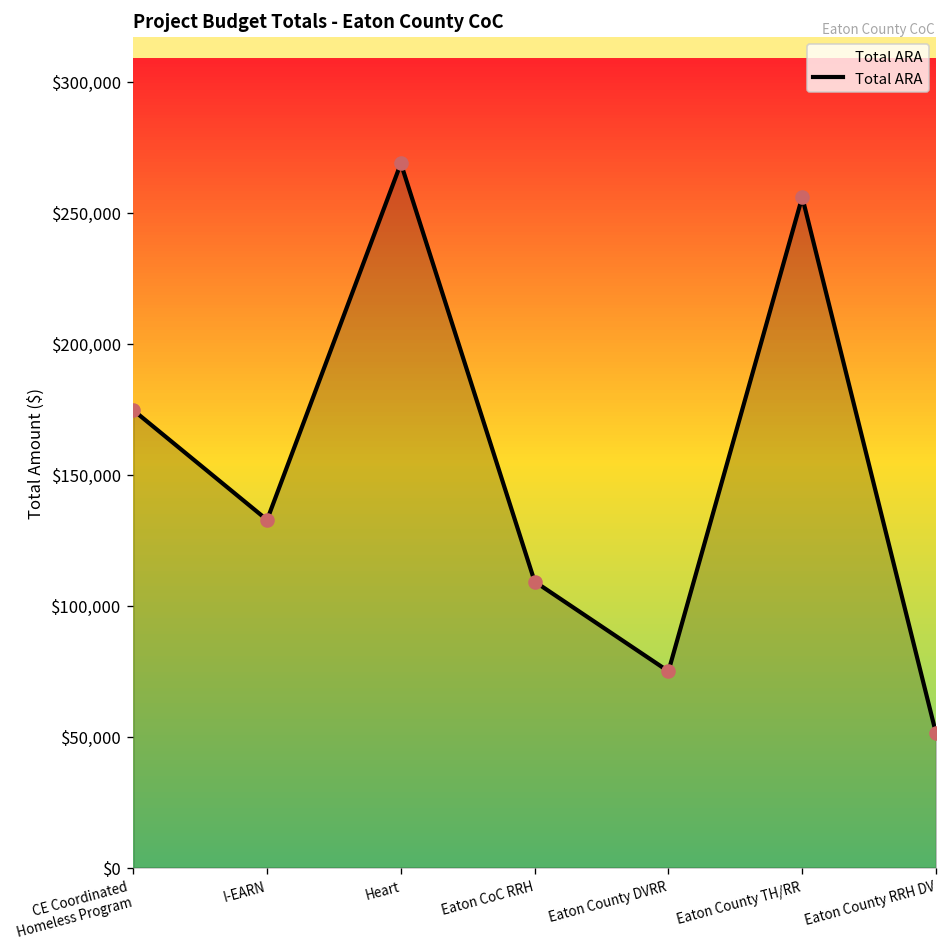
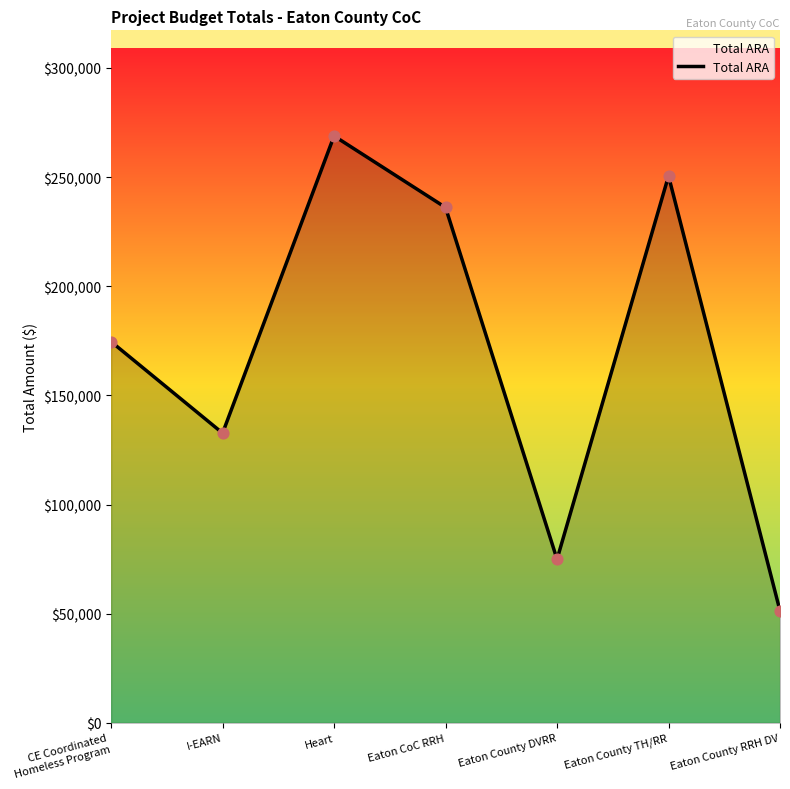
Eaton CoC RRH: $109,000 -> $236,000
Eaton County TH/RR: $256,000 -> $251,000
